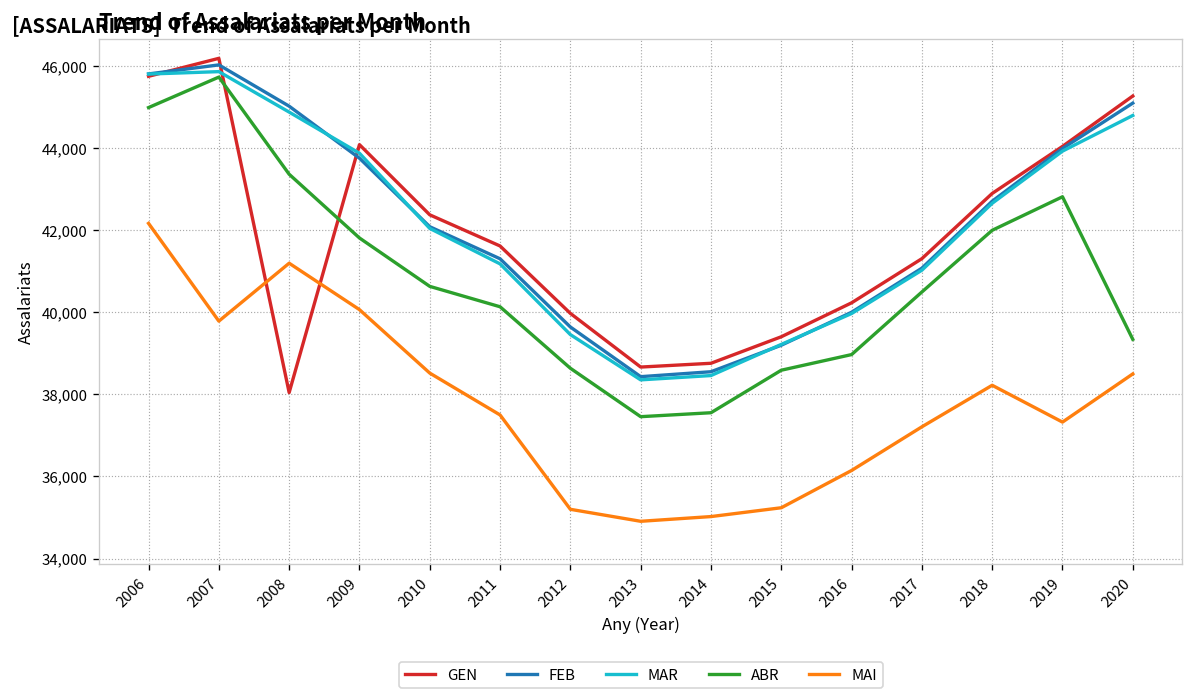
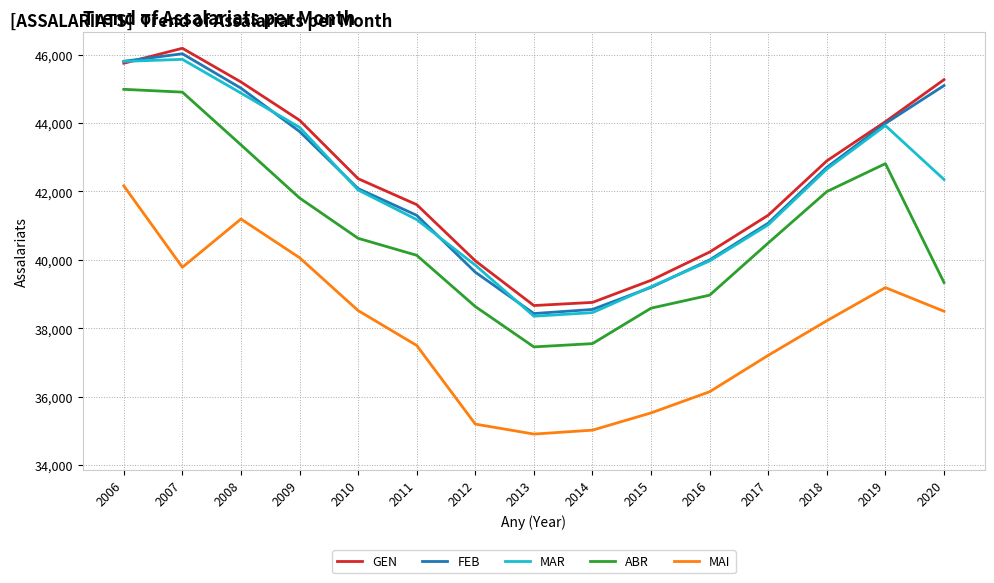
ABR, 2007: 45,700 -> 44,900
GEN, 2008: 38,000 -> 45,200
MAR, 2012: 39,500 -> 39,800
MAI, 2015: 35,200 -> 35,500
MAI, 2019: 37,300 -> 39,200
MAR, 2020: 44,800 -> 42,400
